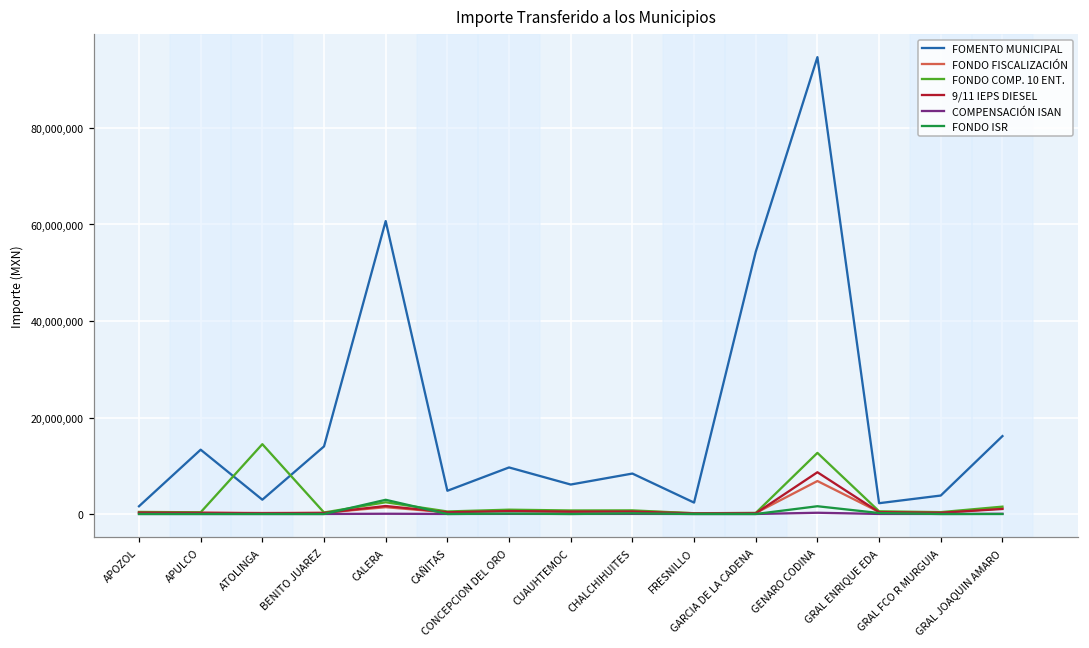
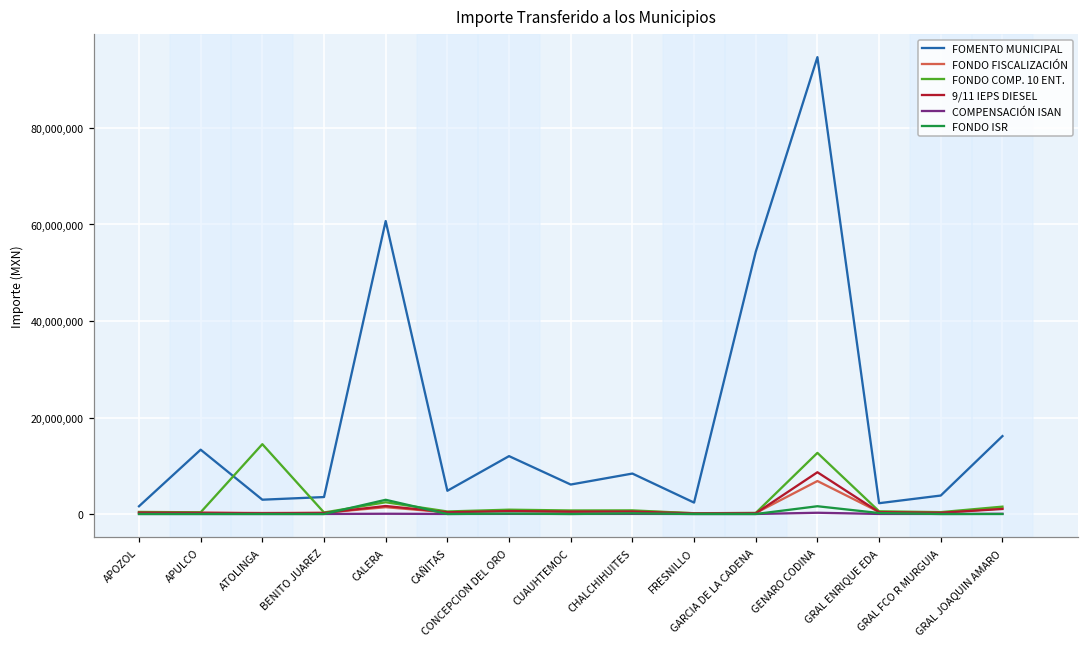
FOMENTO MUNICIPAL, BENITO JUAREZ: 14,000,000 -> 4,000,000
FOMENTO MUNICIPAL, CONCEPCION DEL ORO: 10,000,000 -> 12,000,000
